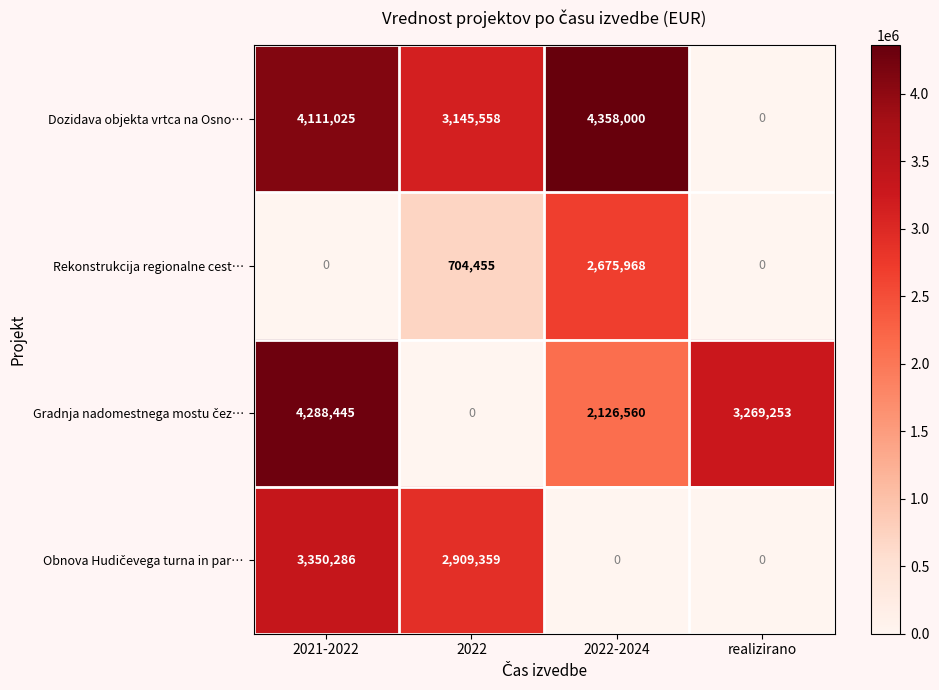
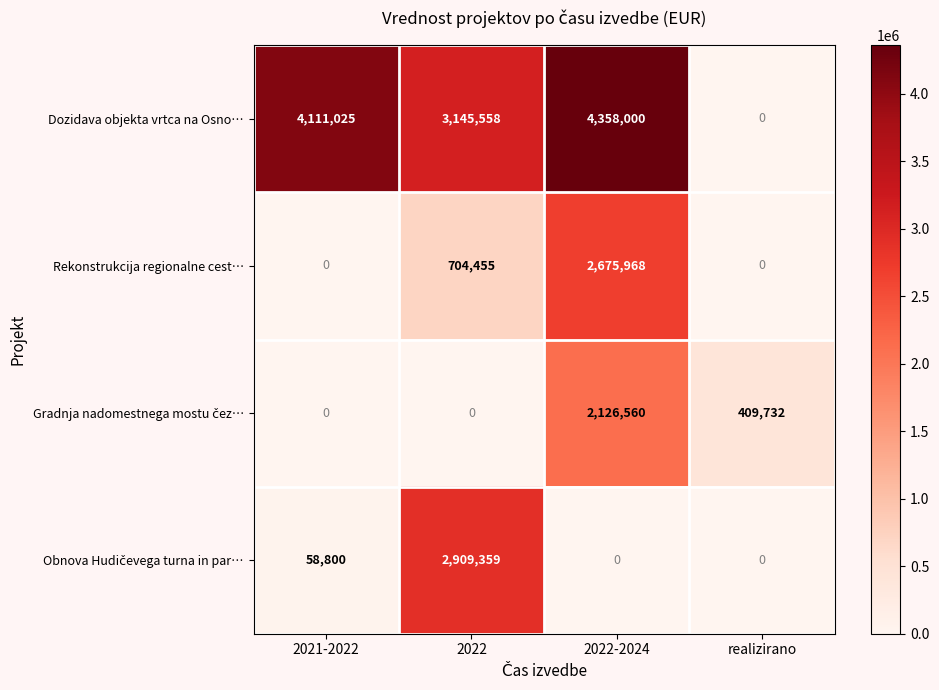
Gradnja nadomestnega mostu čez…, 2021-2022: 4,288,445 -> 0
Gradnja nadomestnega mostu čez…, realizirano: 3,269,253 -> 409,732
Obnova Hudičevega turna in par…, 2021-2022: 3,350,286 -> 58,800
